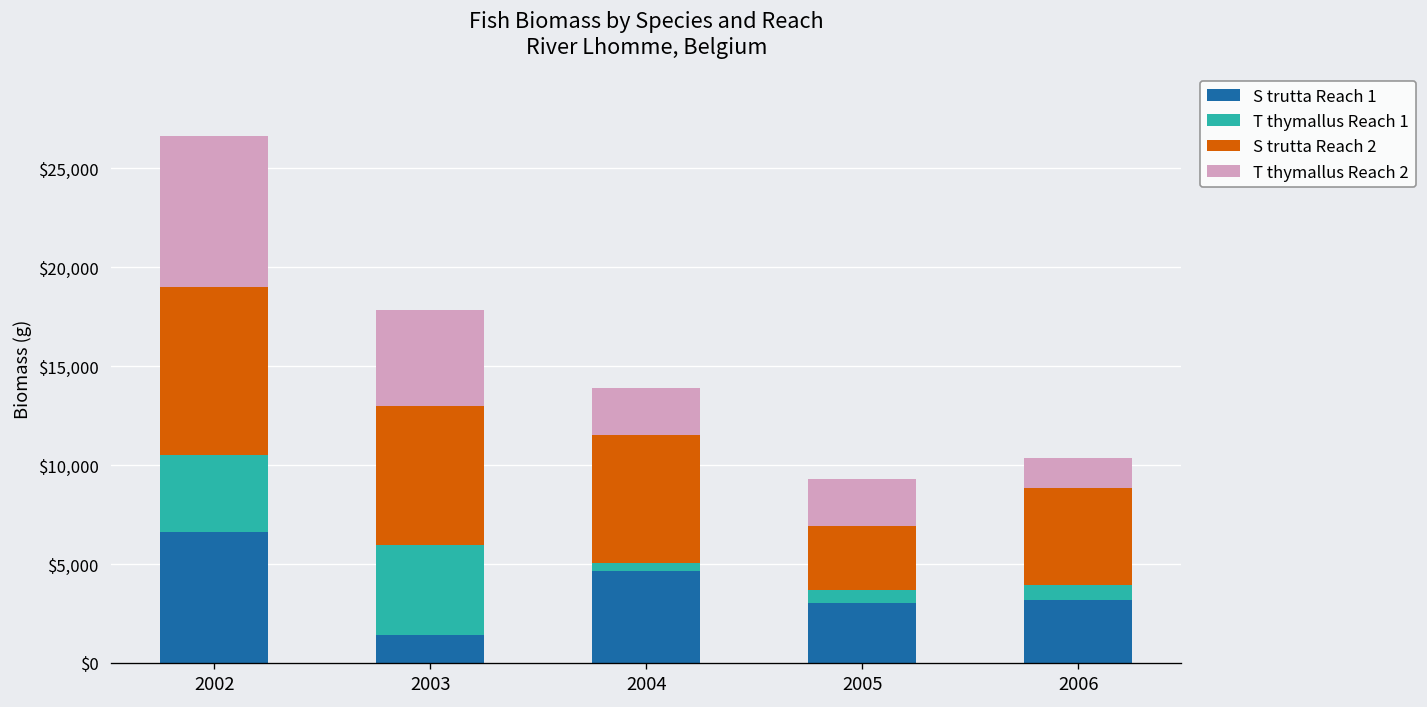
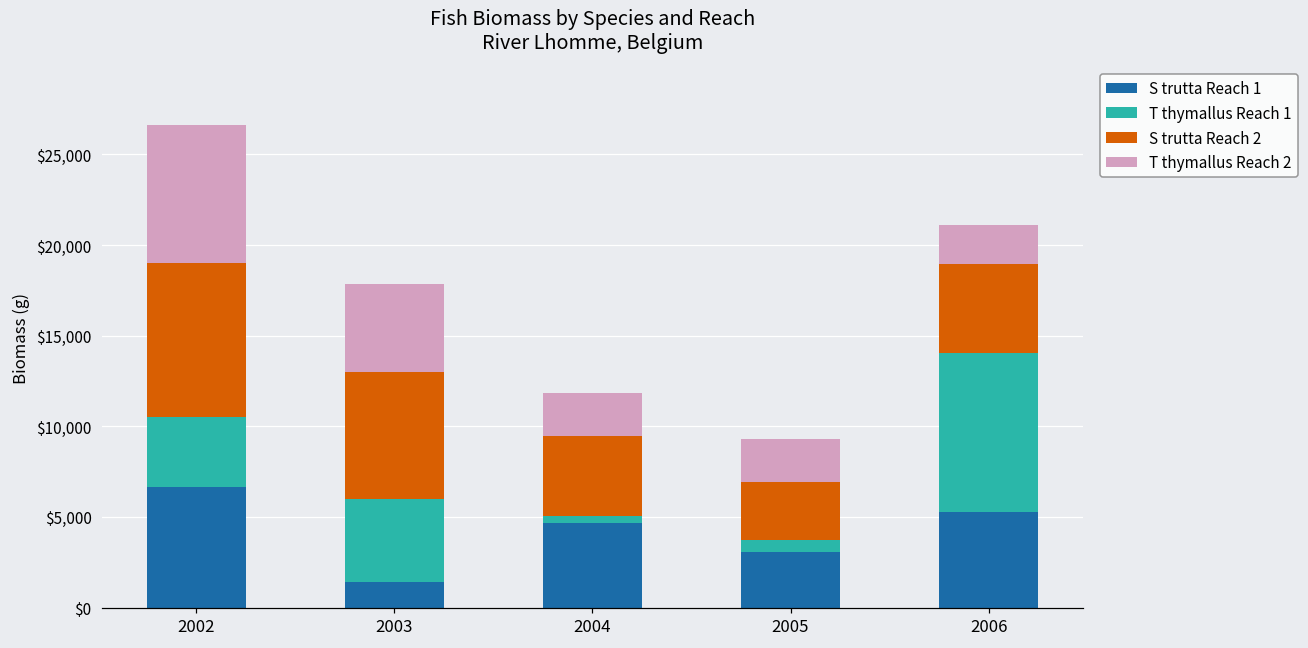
S trutta Reach 2, 2004: $6,500 -> $4,400
S trutta Reach 1, 2006: $3,200 -> $5,300
T thymallus Reach 1, 2006: $700 -> $8,800
T thymallus Reach 2, 2006: $1,500 -> $2,100
